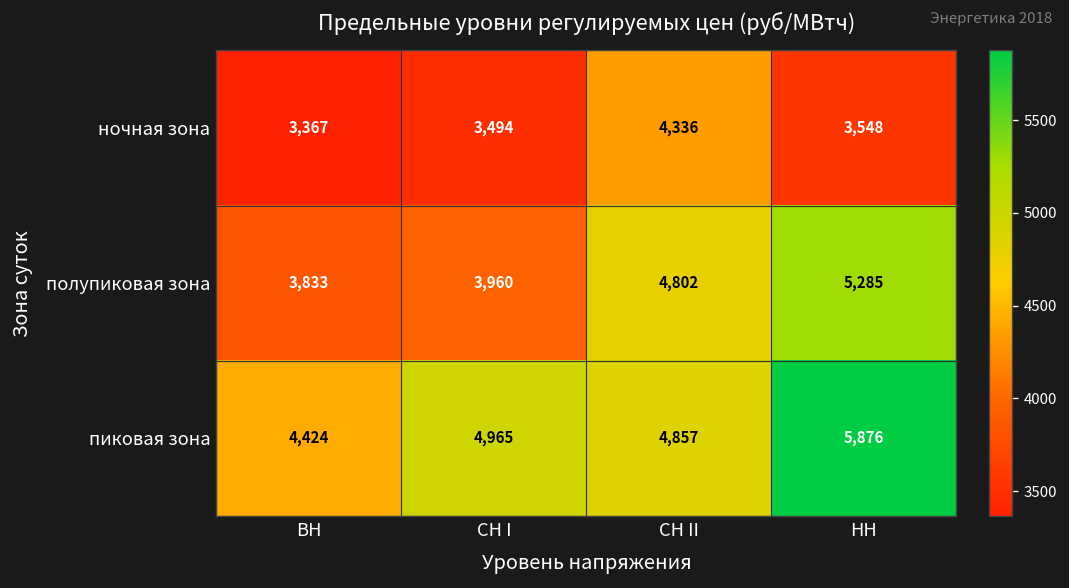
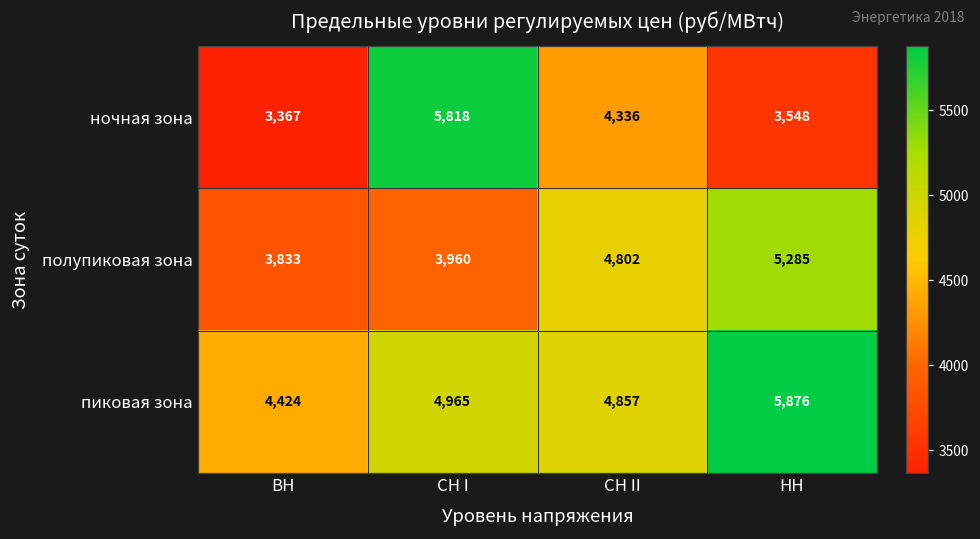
ночная зона, СН I: 3,494 -> 5,818
